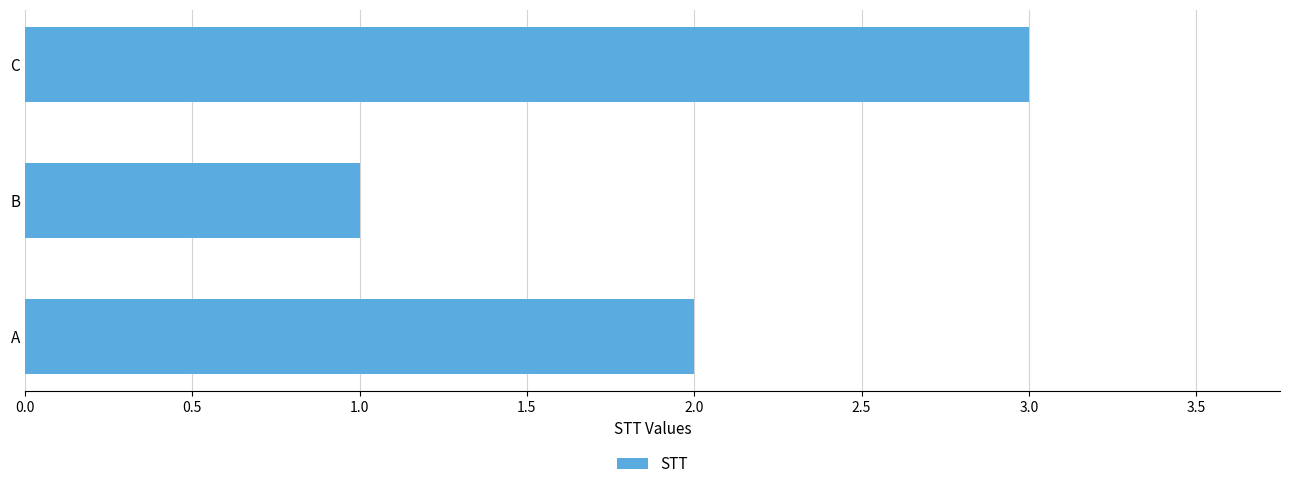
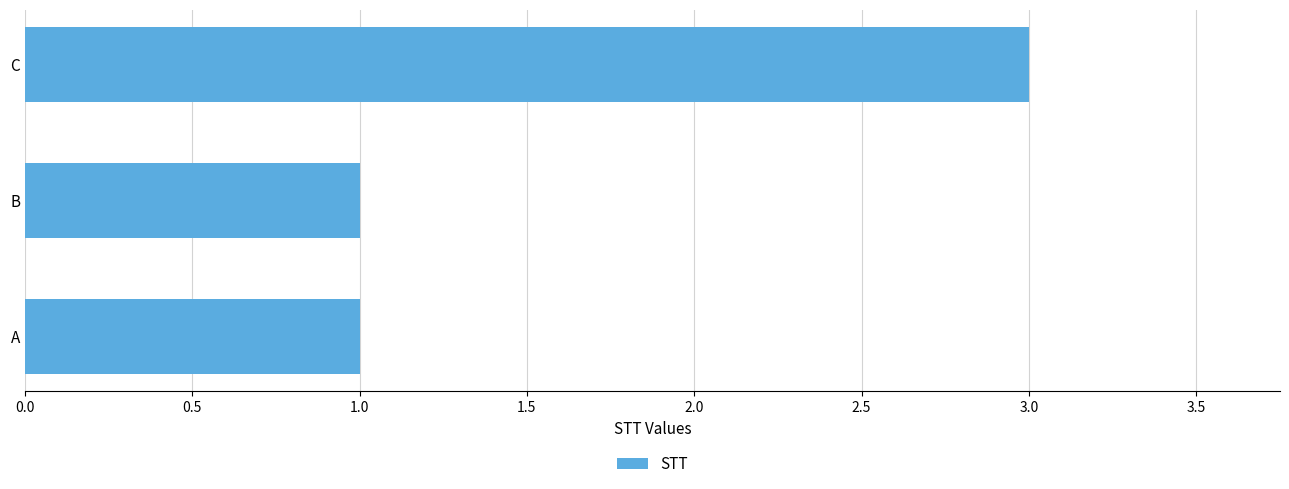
A: 2 -> 1
